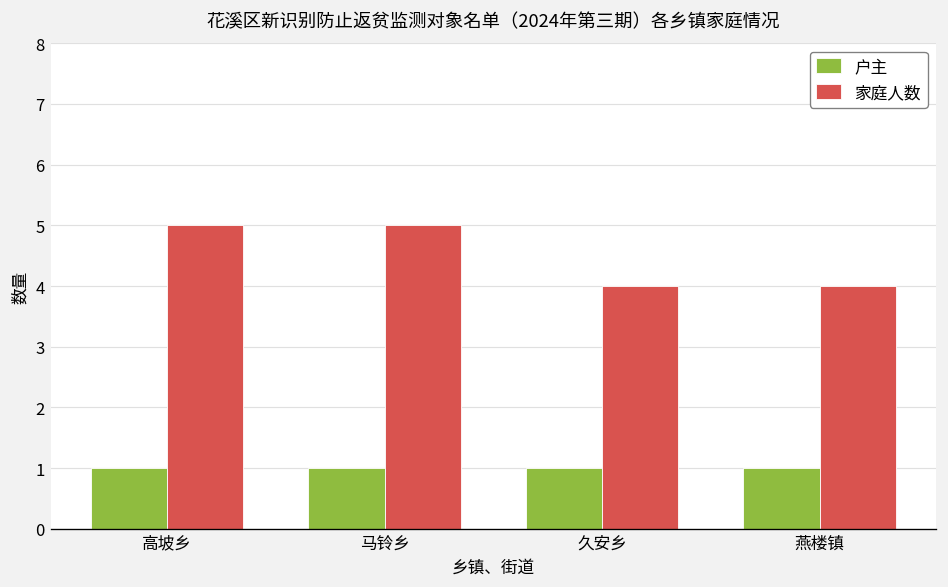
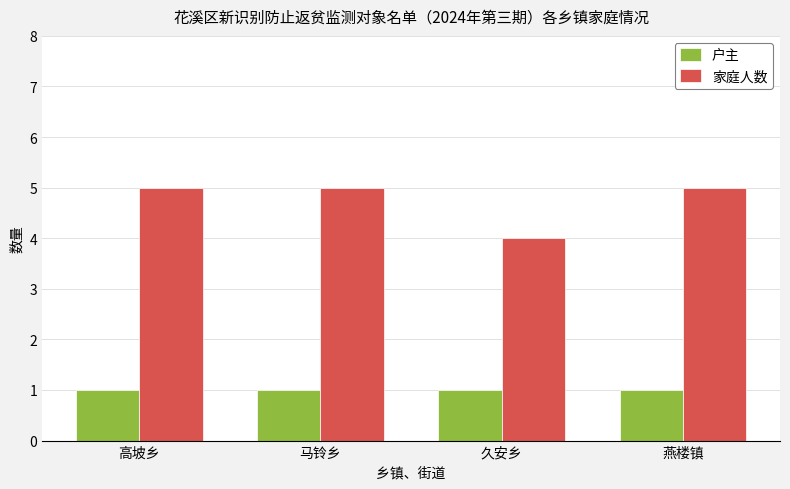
家庭人数, 燕楼镇: 4 -> 5
